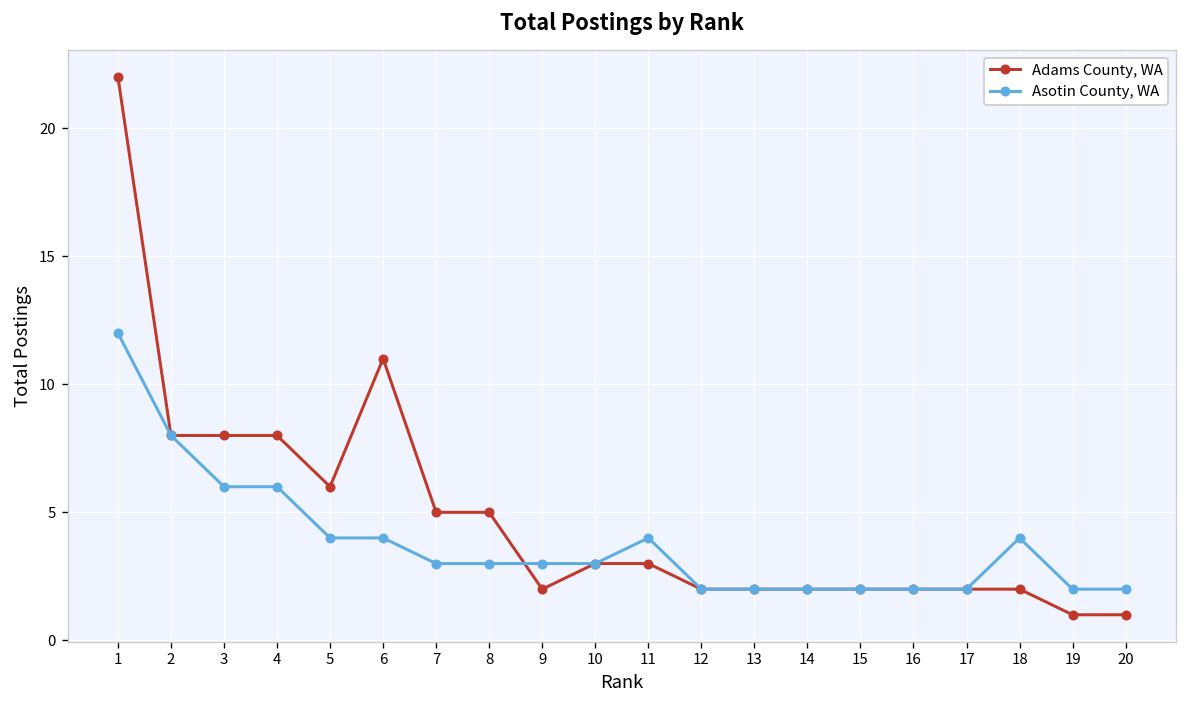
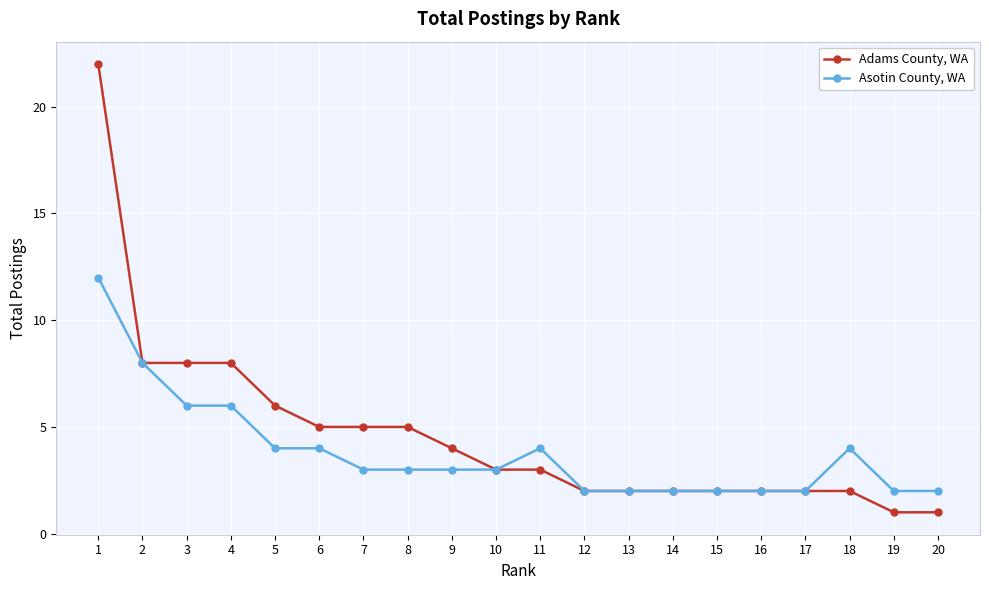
Adams County, WA, 6: 11 -> 5
Adams County, WA, 9: 2 -> 4
